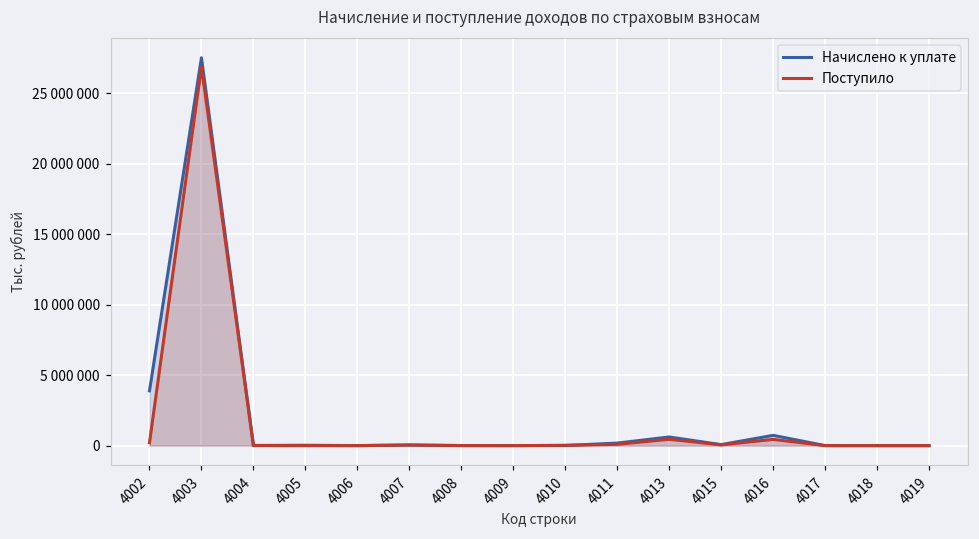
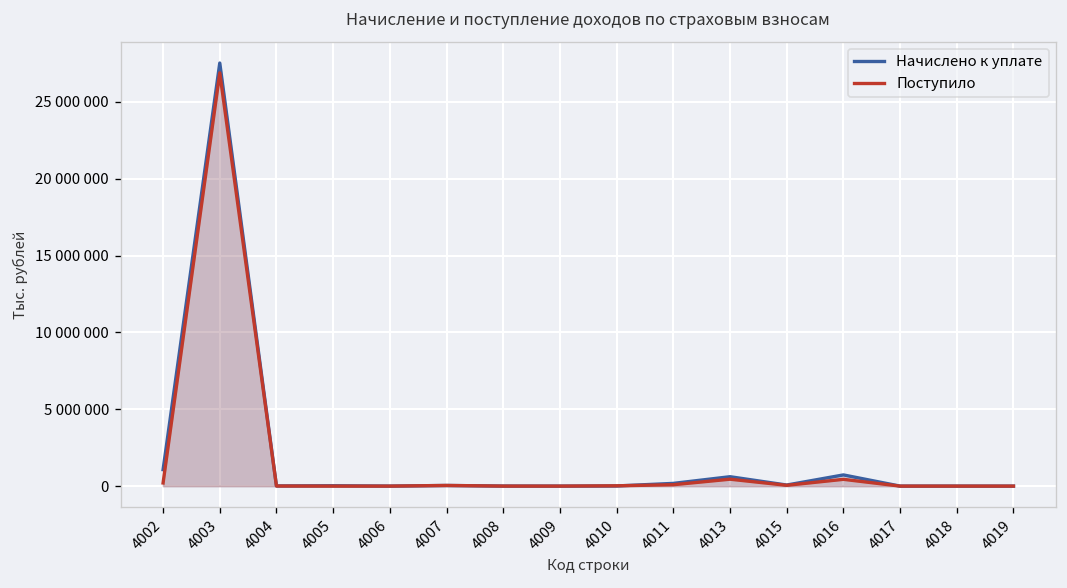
Начислено к уплате, 4002: 3900000 -> 1100000
